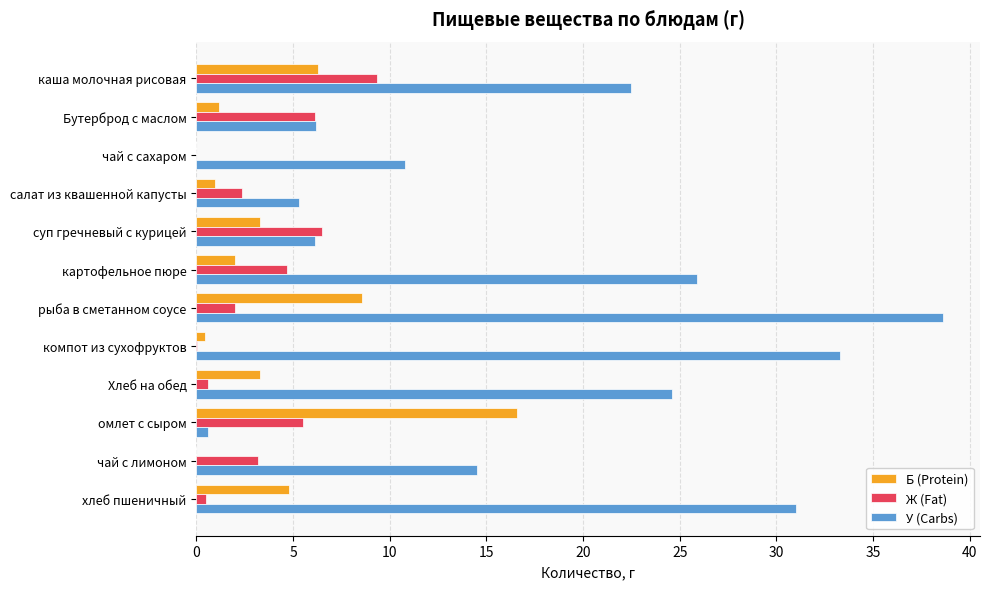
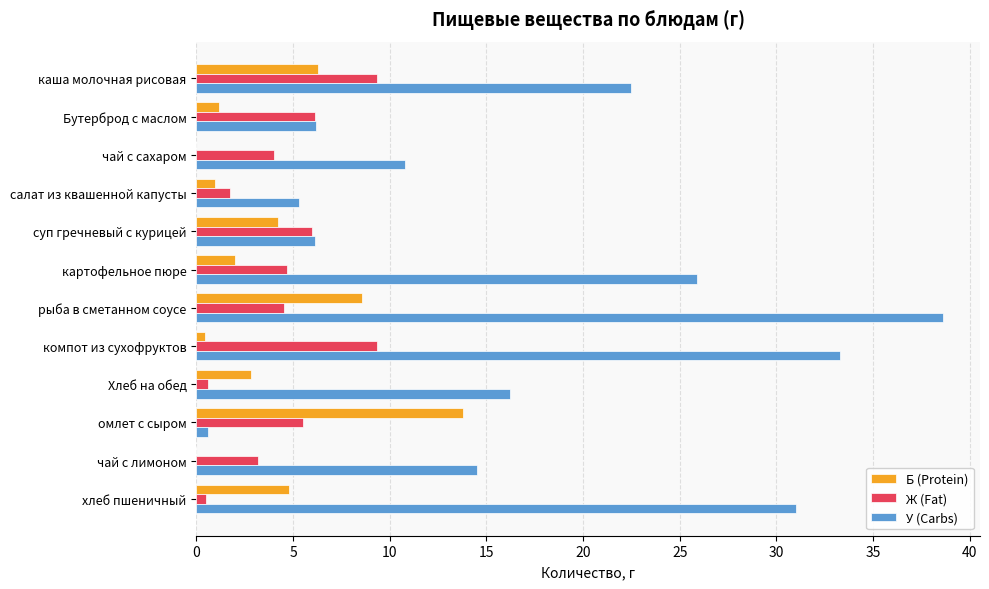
Ж (Fat), чай с сахаром: 0 -> 4
Ж (Fat), салат из квашенной капусты: 2.4 -> 1.8
Б (Protein), суп гречневый с курицей: 3.3 -> 4.2
Ж (Fat), суп гречневый с курицей: 6.5 -> 6.0
Ж (Fat), рыба в сметанном соусе: 2.0 -> 4.6
Ж (Fat), компот из сухофруктов: 0.0 -> 9.4
Б (Protein), Хлеб на обед: 3.3 -> 2.8
У (Carbs), Хлеб на обед: 24.6 -> 16.2
Б (Protein), омлет с сыром: 16.6 -> 13.8
